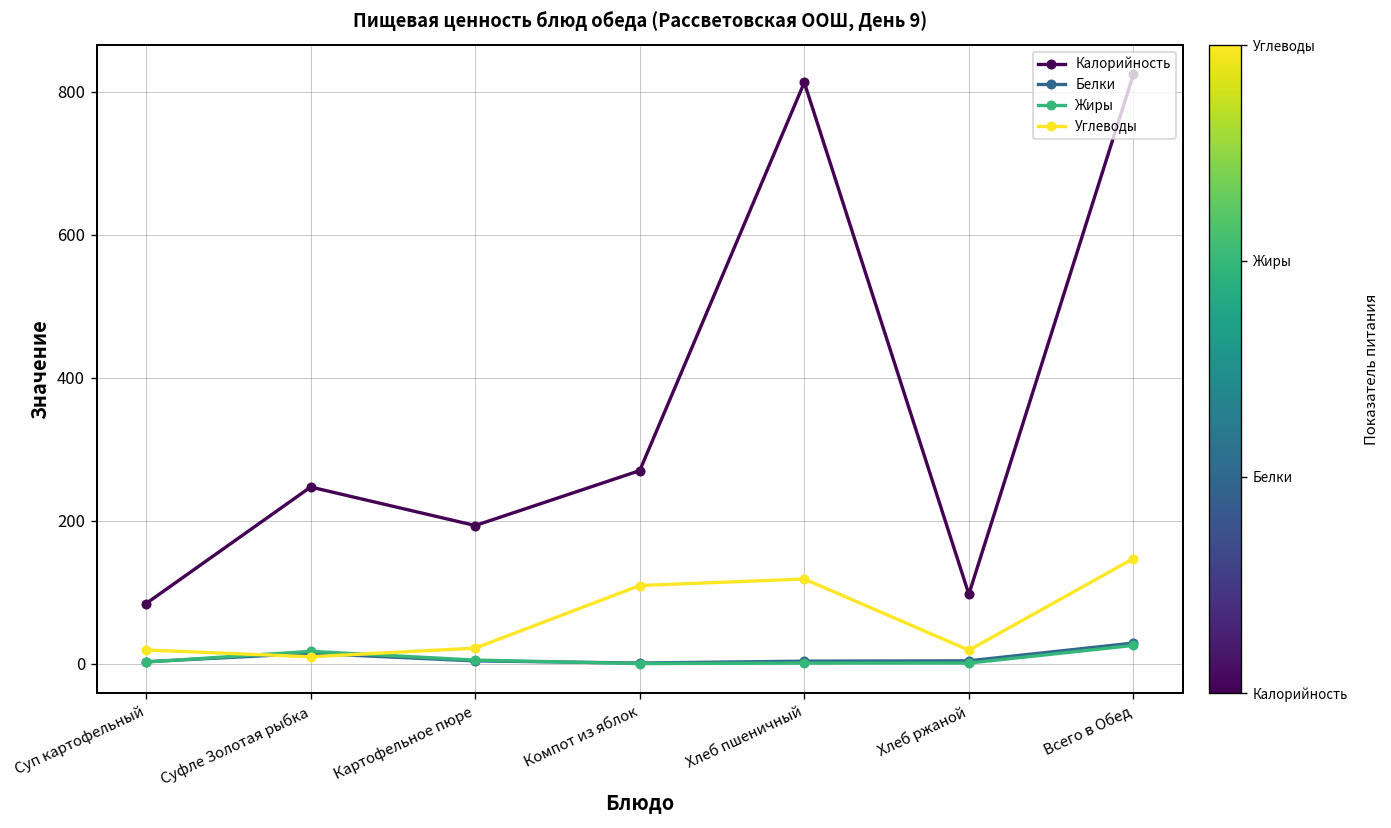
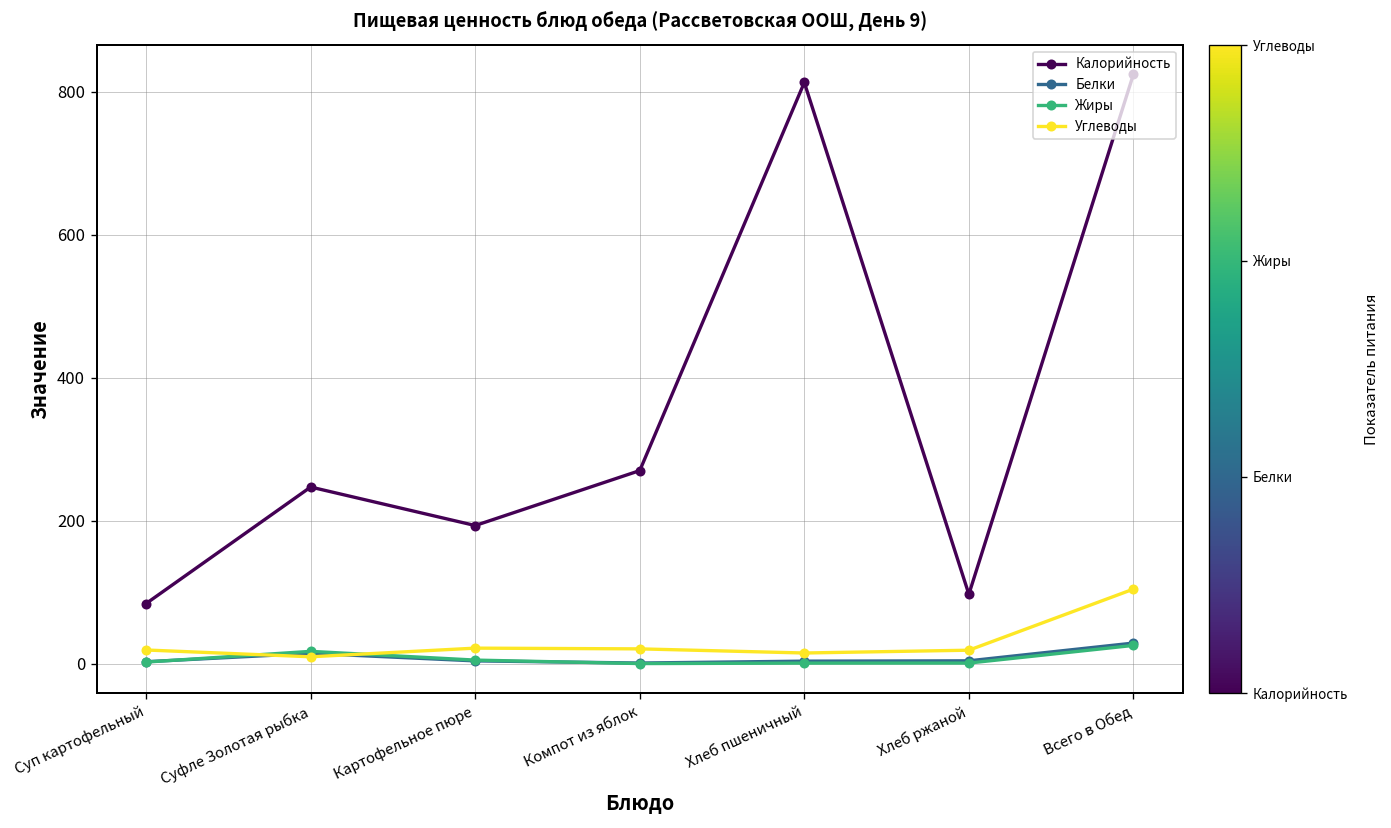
Углеводы, Компот из яблок: 110 -> 20
Углеводы, Хлеб пшеничный: 120 -> 10
Углеводы, Всего в Обед: 150 -> 100
